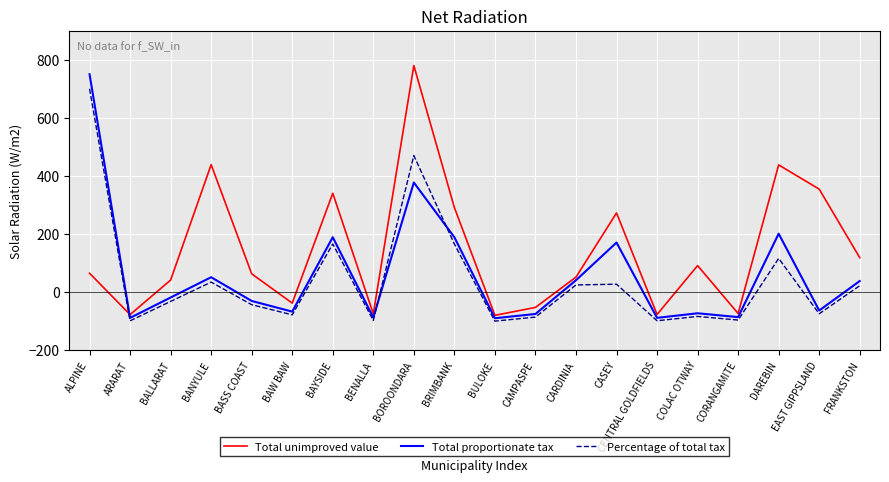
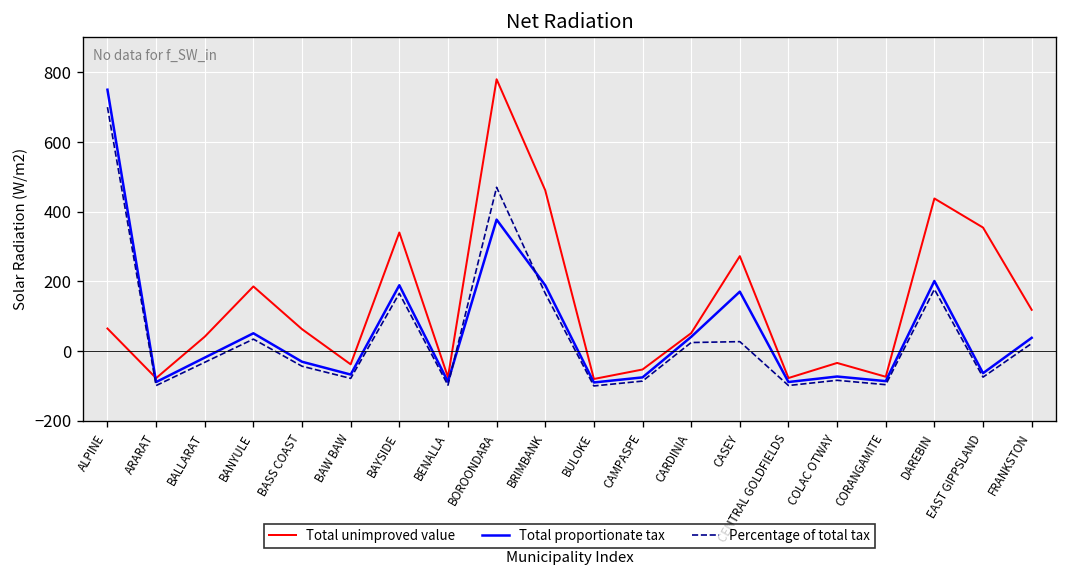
Total unimproved value, BANYULE: 440 -> 190
Total unimproved value, BRIMBANK: 290 -> 460
Total unimproved value, COLAC OTWAY: 90 -> -30
Percentage of total tax, DAREBIN: 120 -> 180
